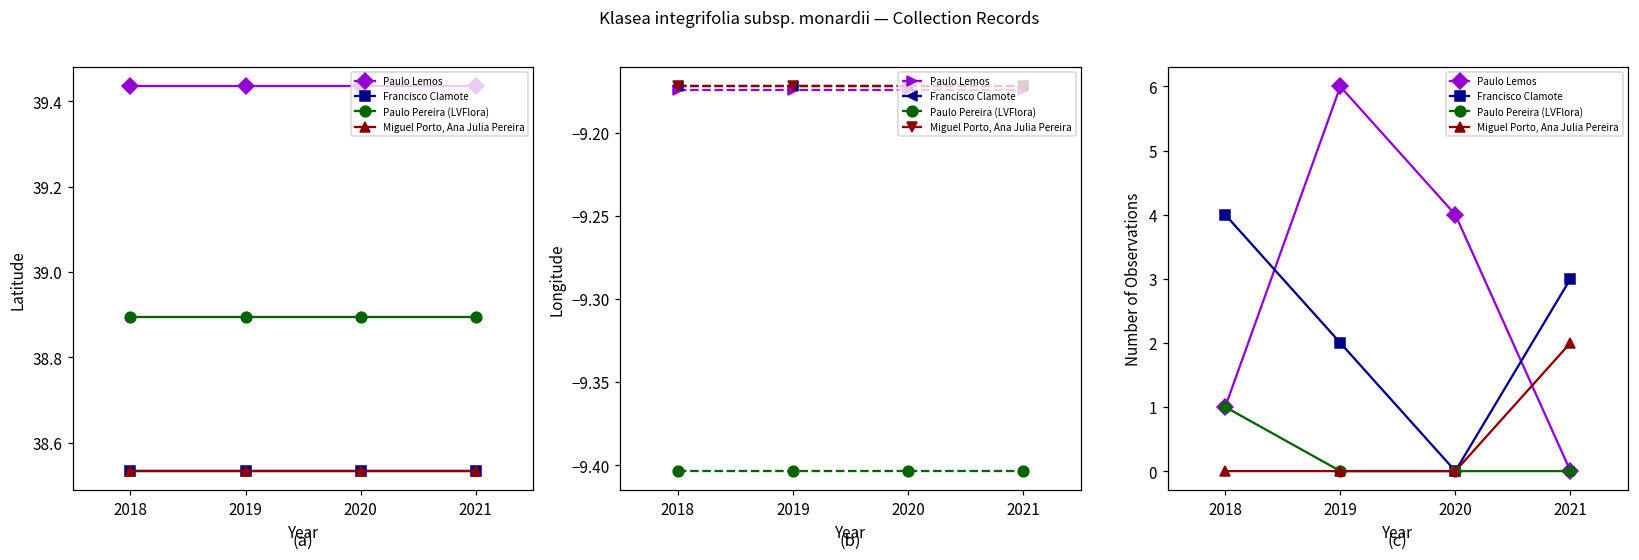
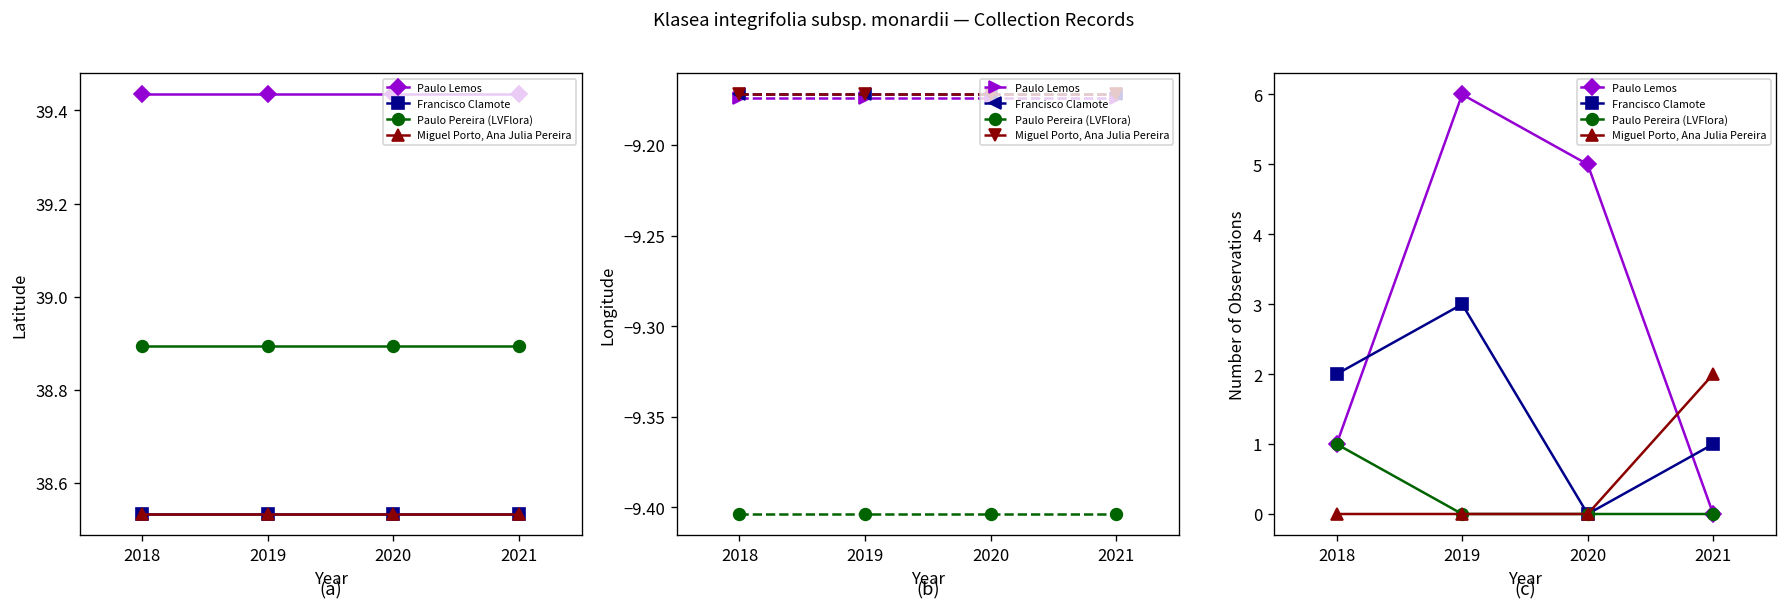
(c), Francisco Clamote, 2018: 4 -> 2
(c), Francisco Clamote, 2019: 2 -> 3
(c), Paulo Lemos, 2020: 4 -> 5
(c), Francisco Clamote, 2021: 3 -> 1
